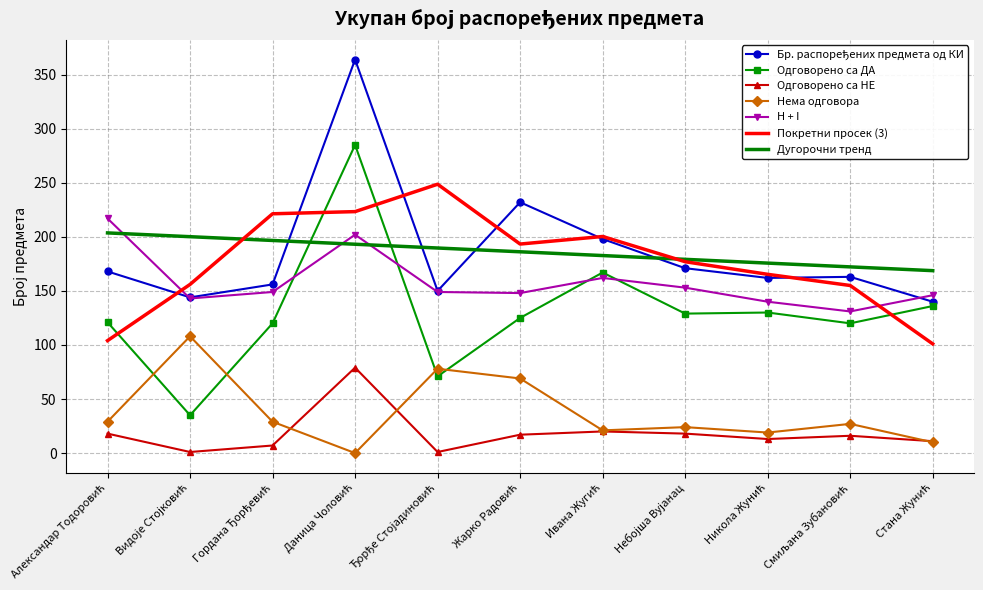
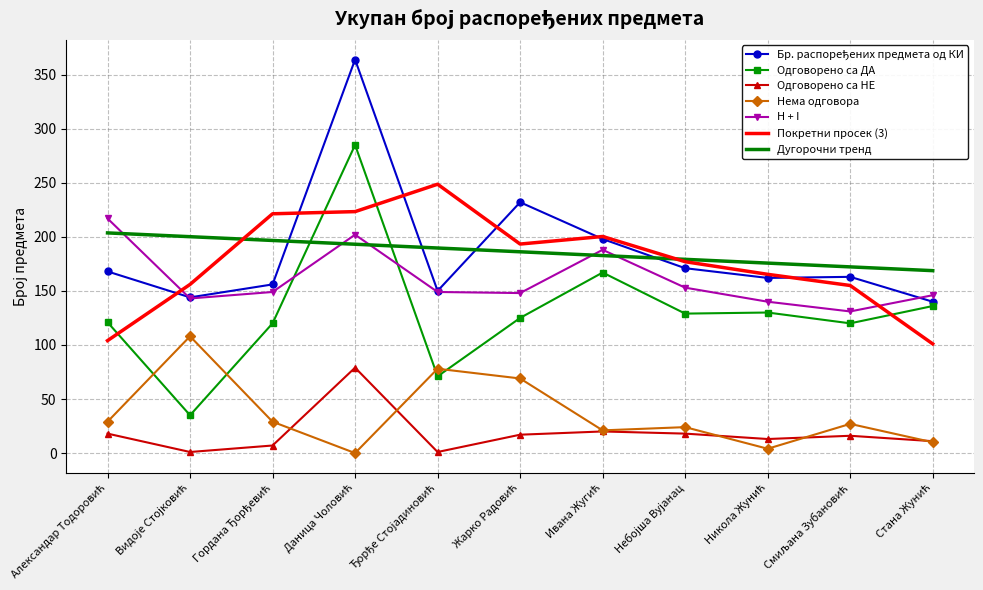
H + I, Ивана Жугић: 162 -> 188
Нема одговора, Никола Жунић: 19 -> 4
